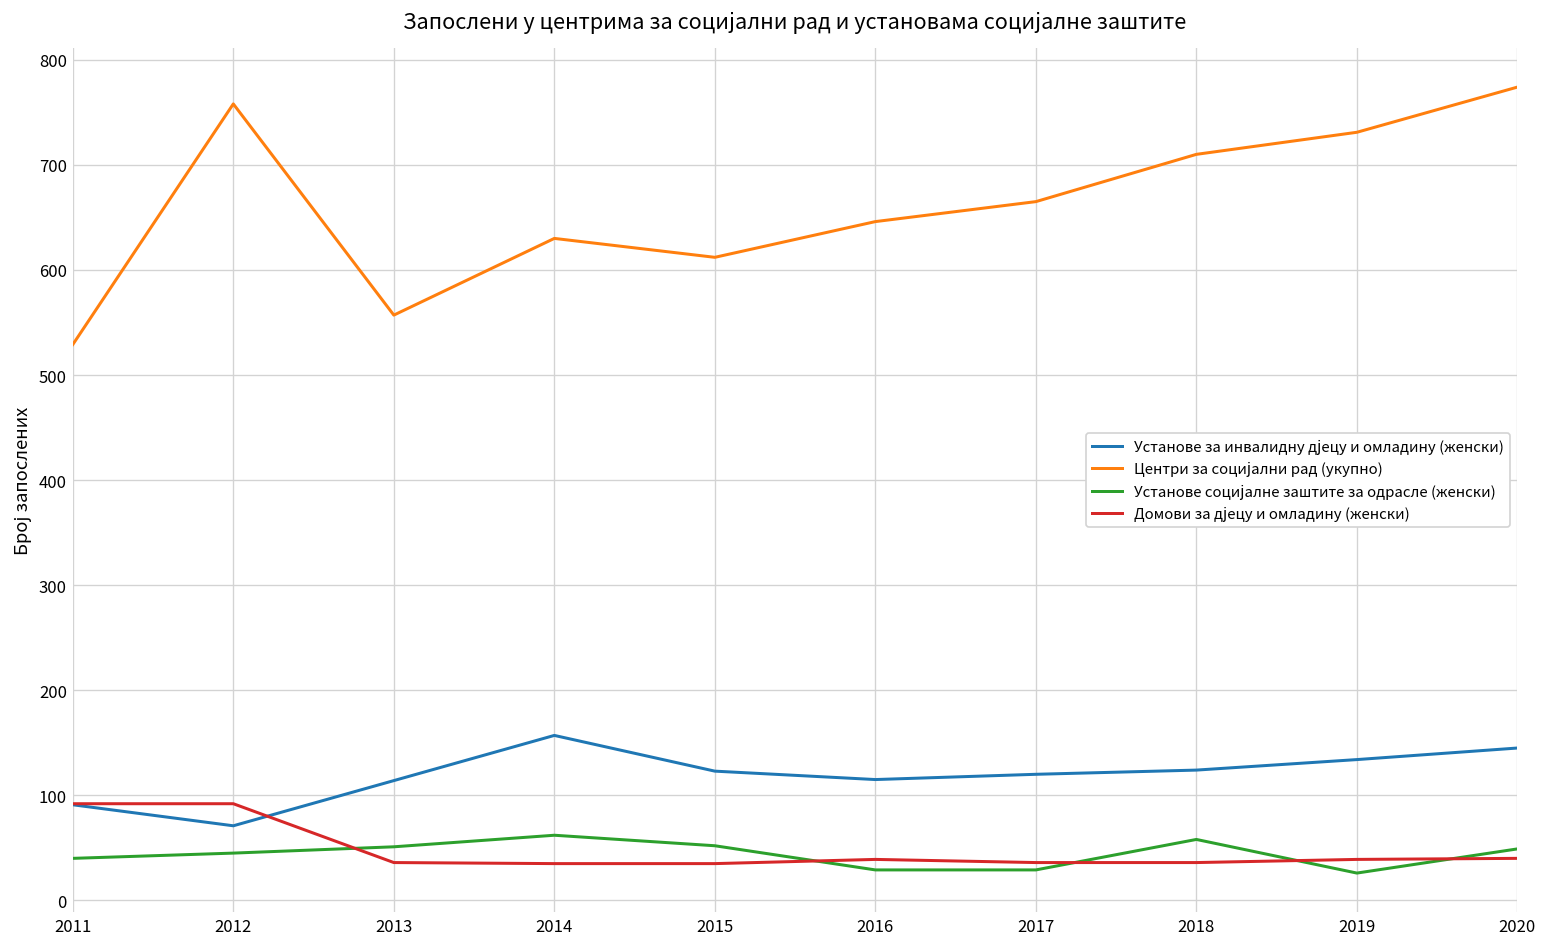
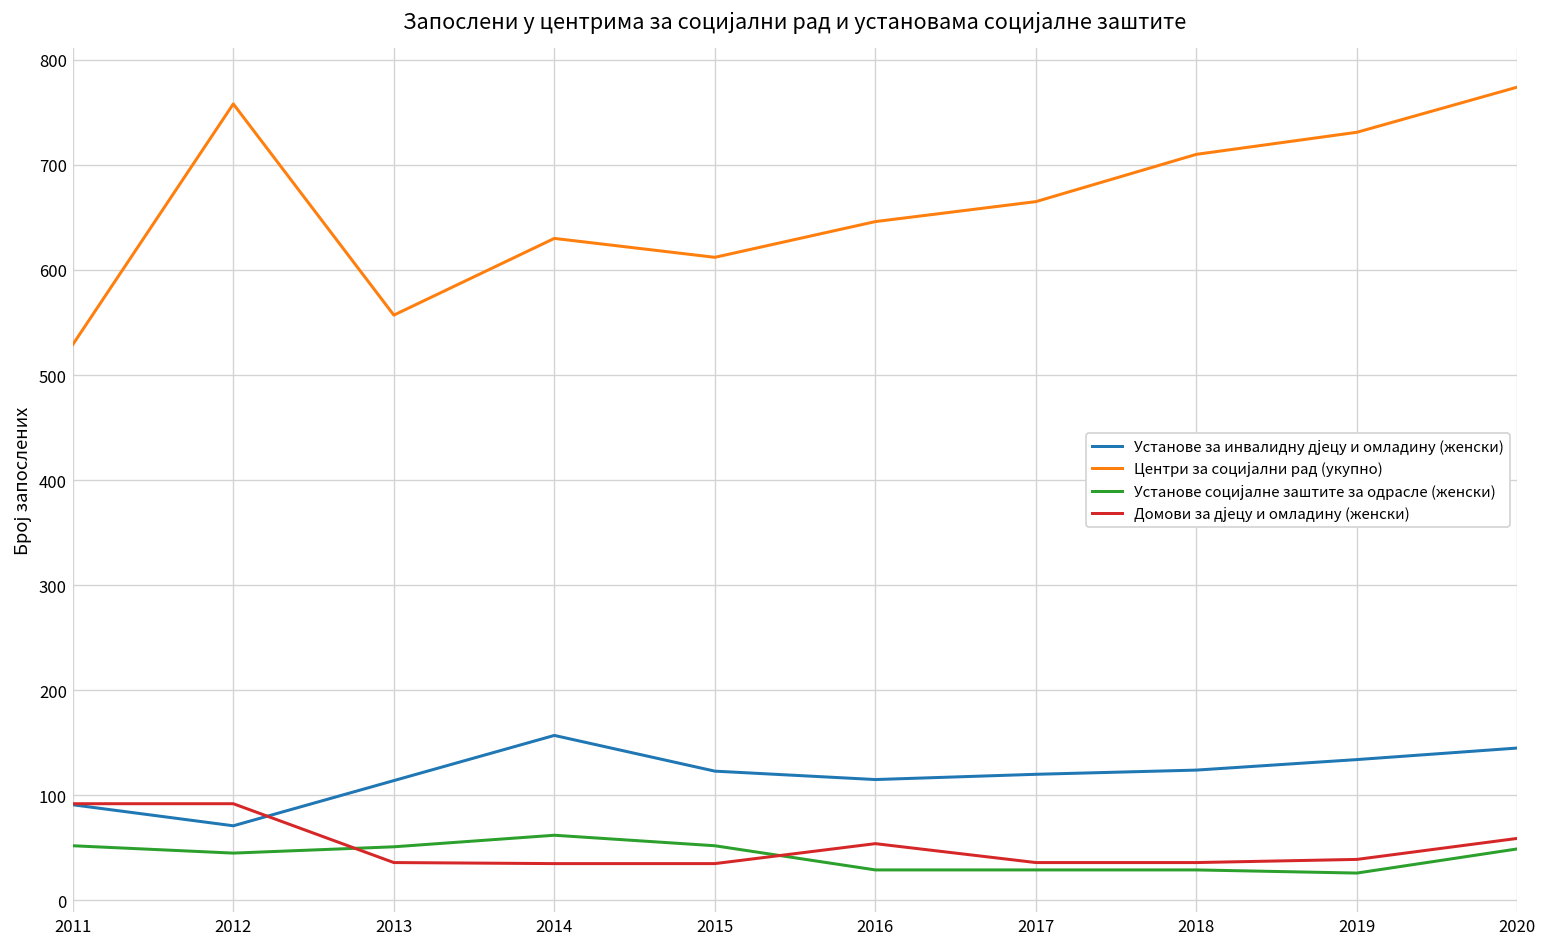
Установе социјалне заштите за одрасле (женски), 2011: 40 -> 50
Домови за дјецу и омладину (женски), 2016: 40 -> 50
Установе социјалне заштите за одрасле (женски), 2018: 60 -> 30
Домови за дјецу и омладину (женски), 2020: 40 -> 60
